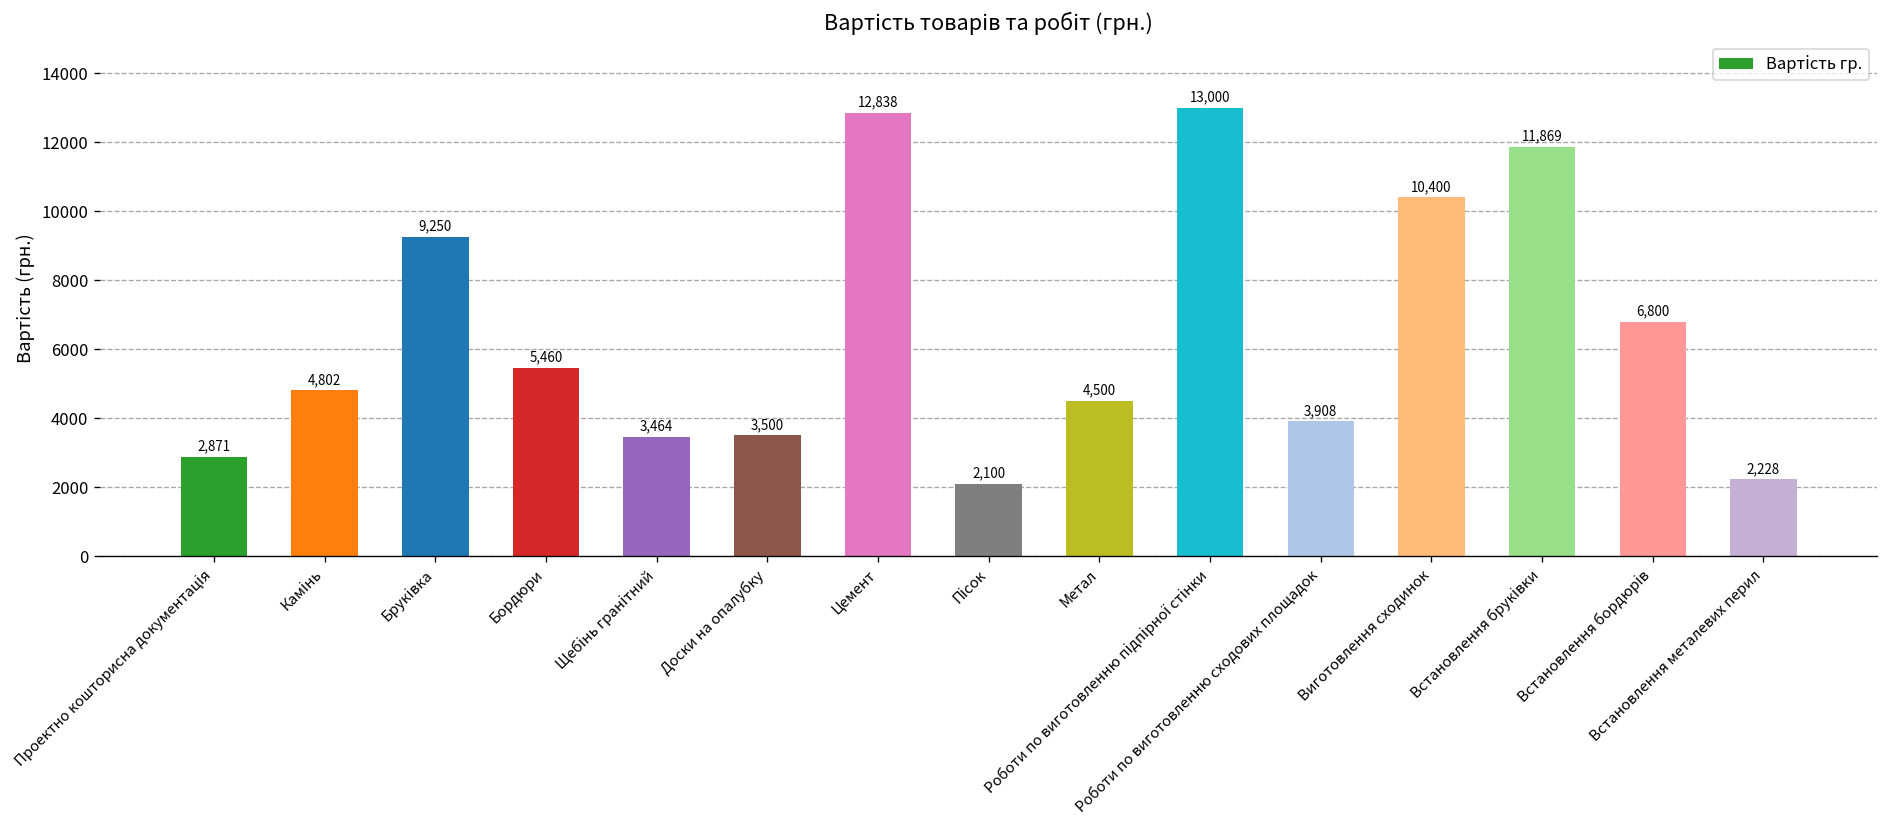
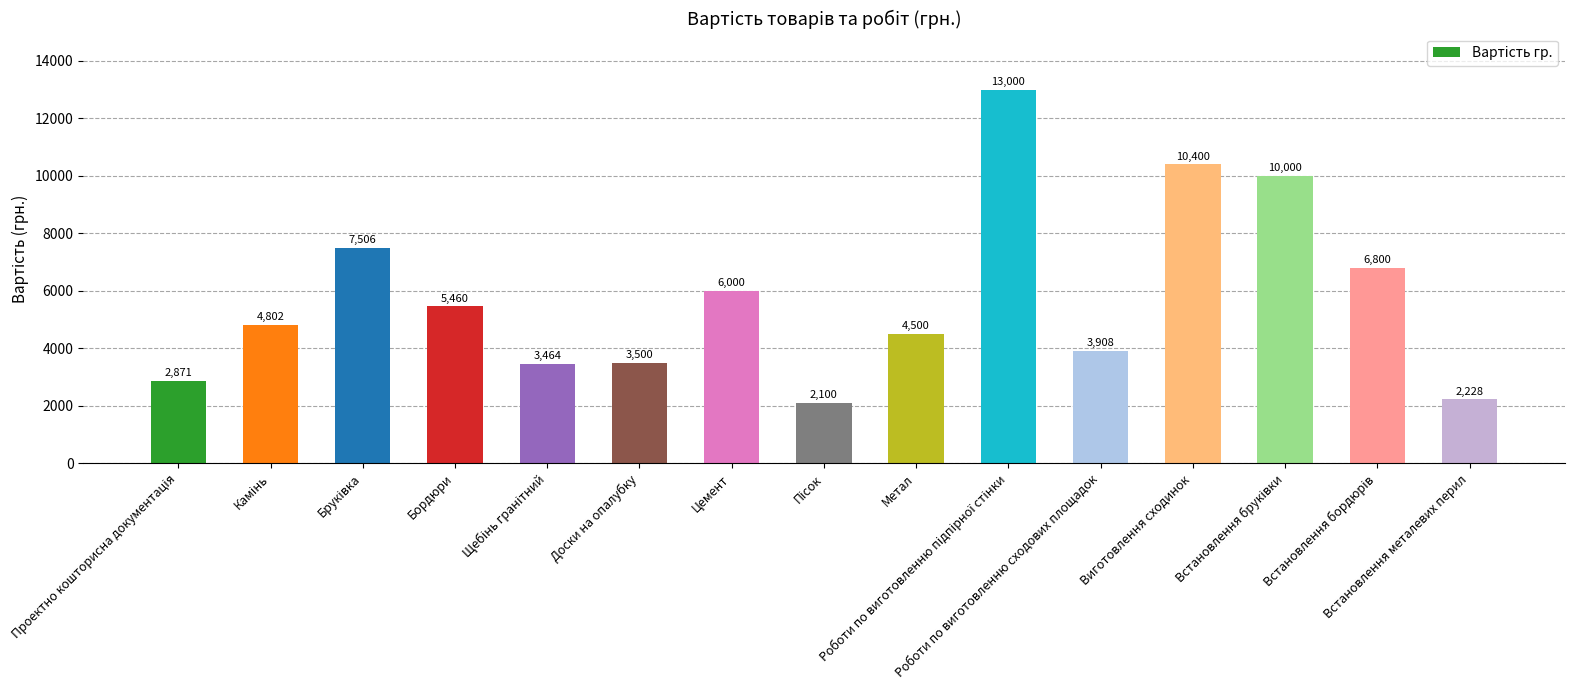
Бруківка: 9,250 -> 7,506
Цемент: 12,838 -> 6,000
Встановлення бруківки: 11,869 -> 10,000
